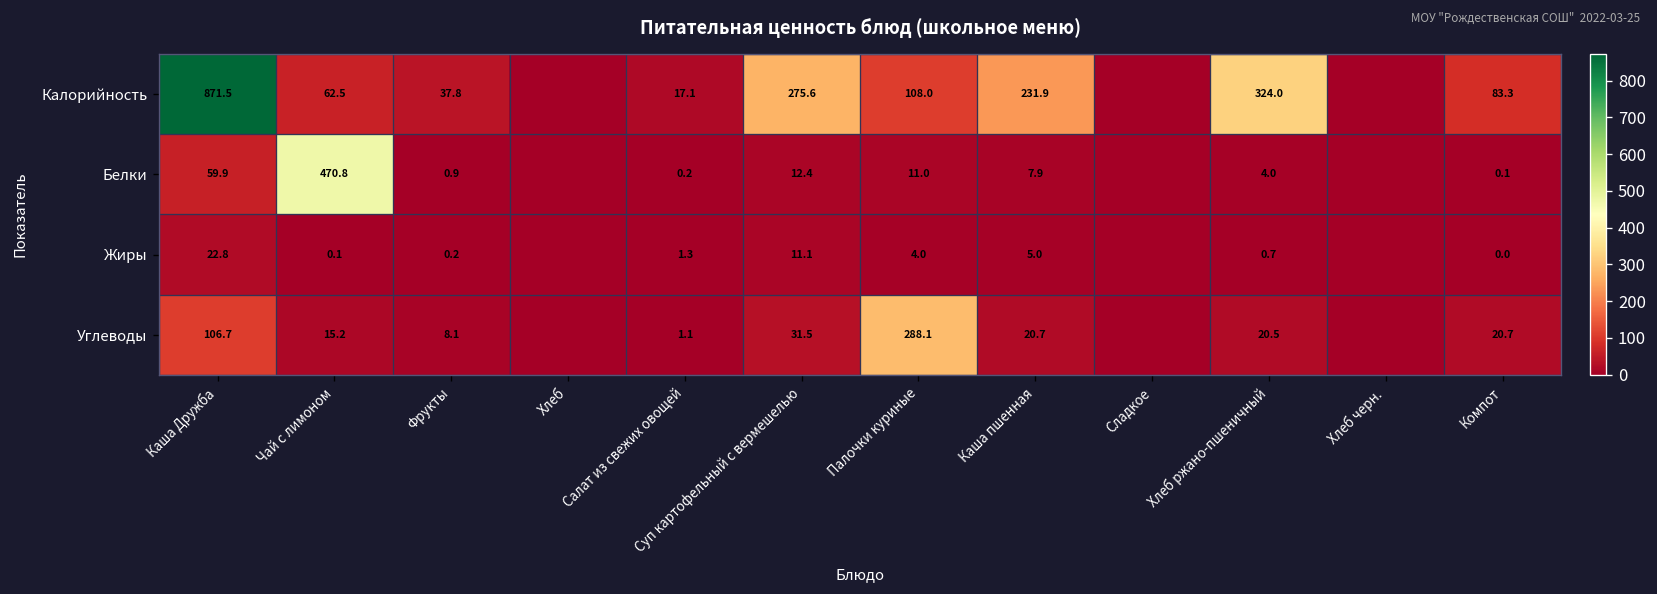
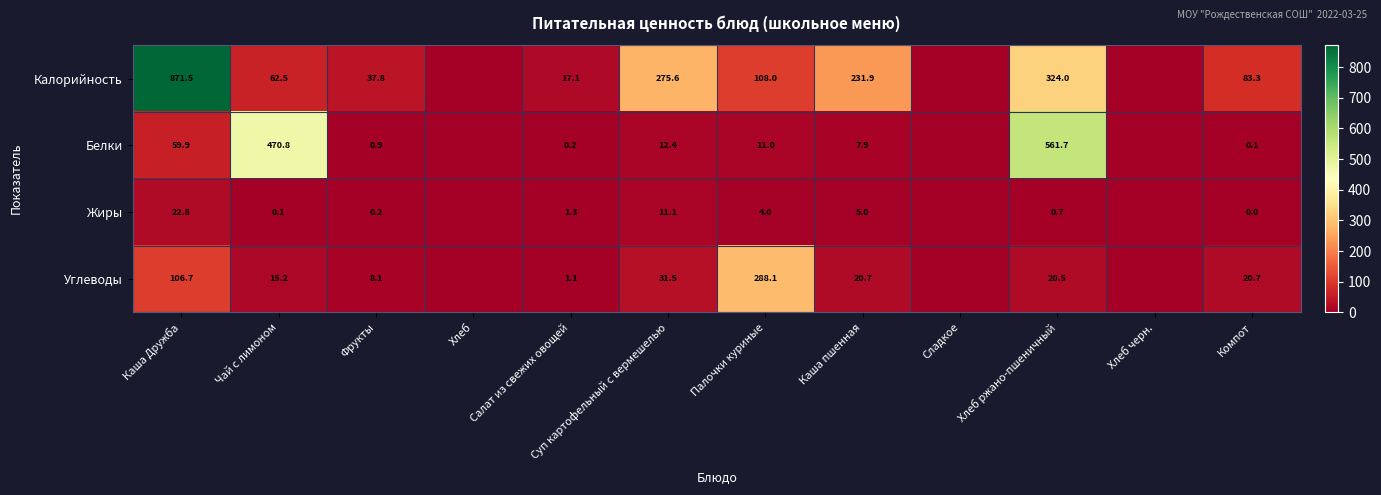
Белки, Хлеб ржано-пшеничный: 4.0 -> 561.7
